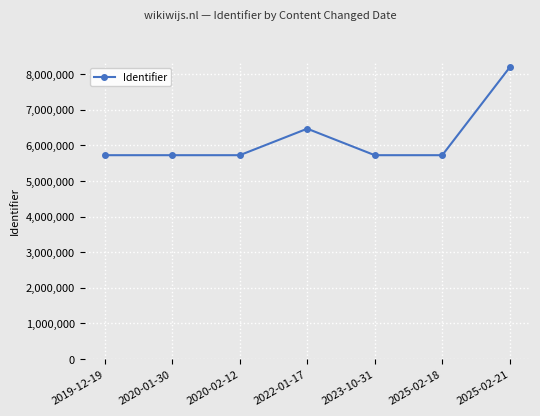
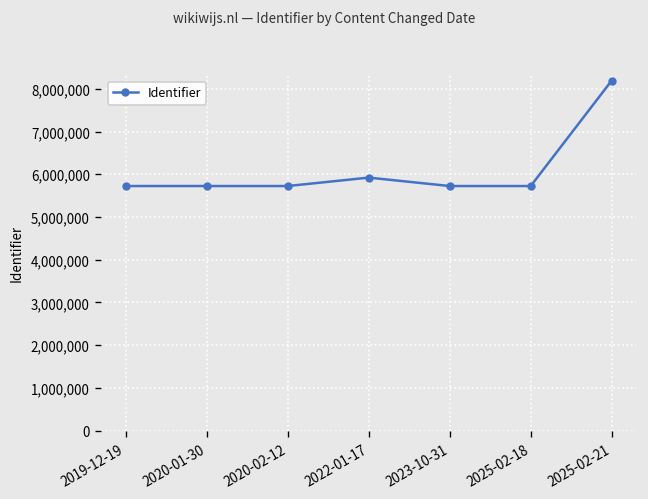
2022-01-17: 6,500,000 -> 5,900,000
